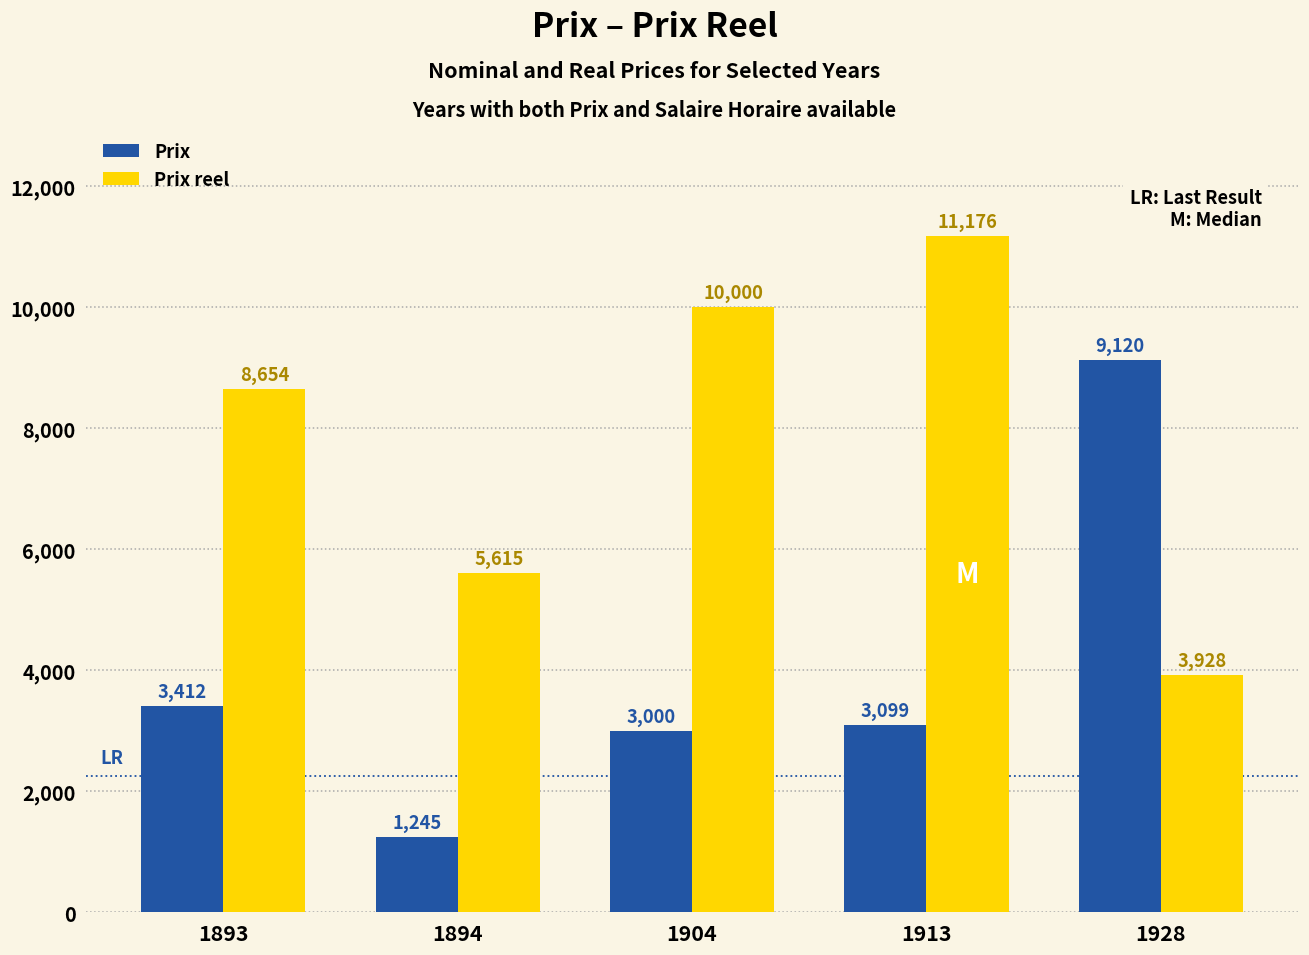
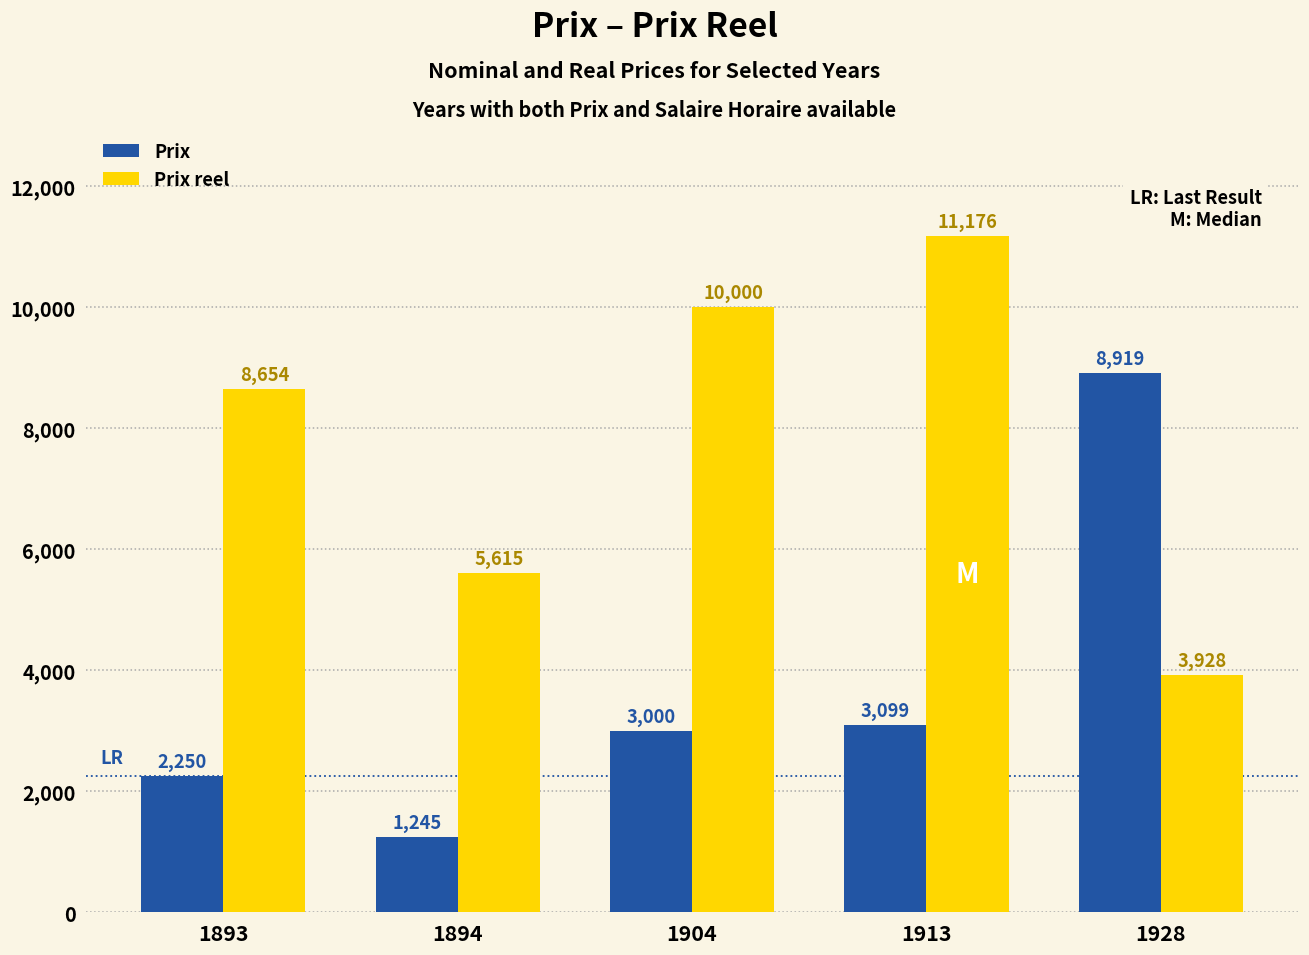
Prix, 1893: 3,412 -> 2,250
Prix, 1928: 9,120 -> 8,919
